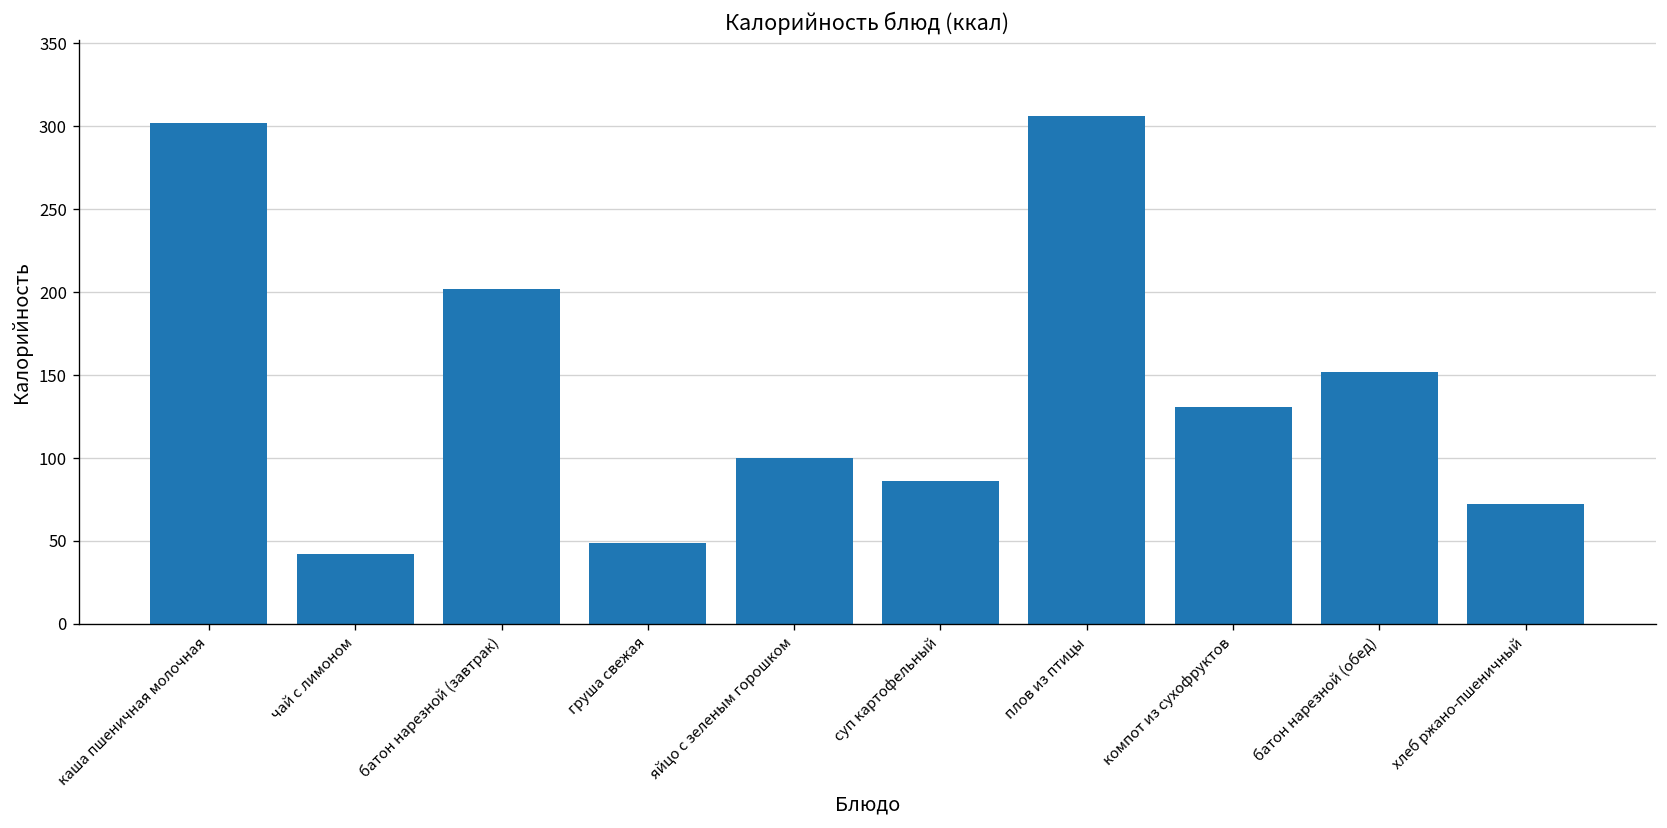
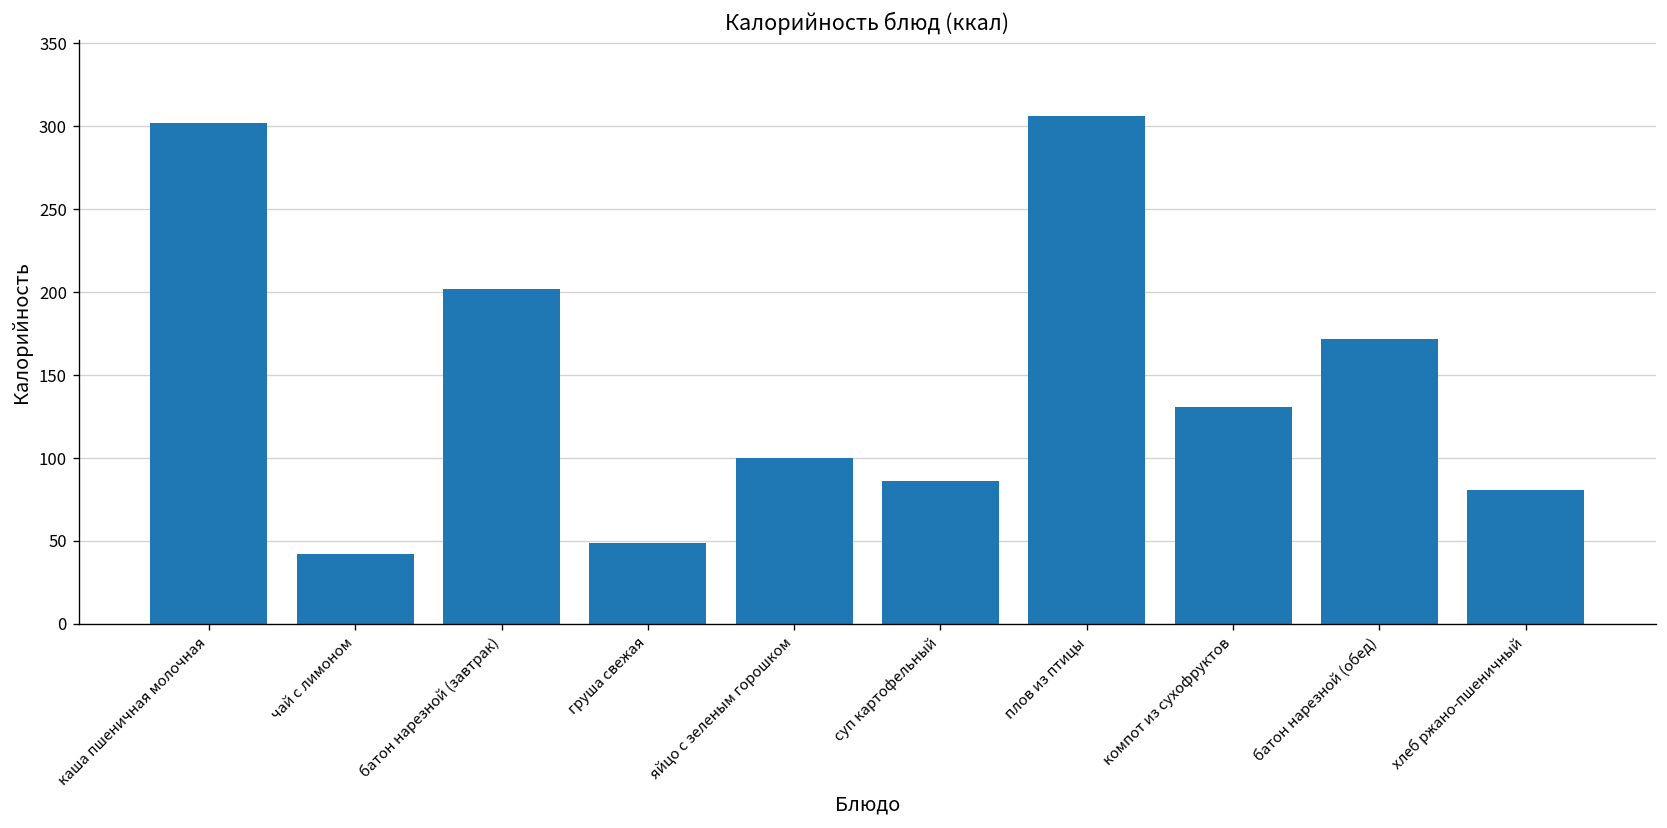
батон нарезной (обед): 152 -> 172
хлеб ржано-пшеничный: 72 -> 81
